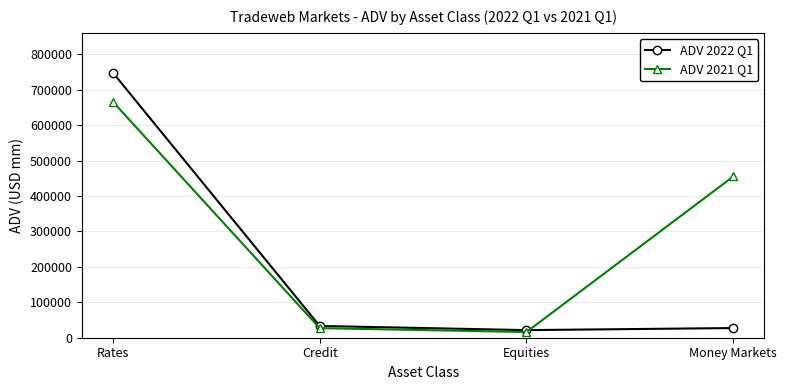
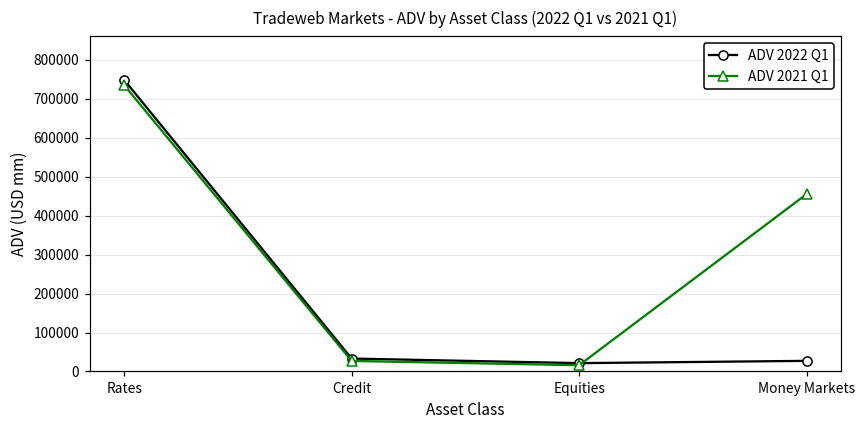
ADV 2021 Q1, Rates: 670000 -> 740000
